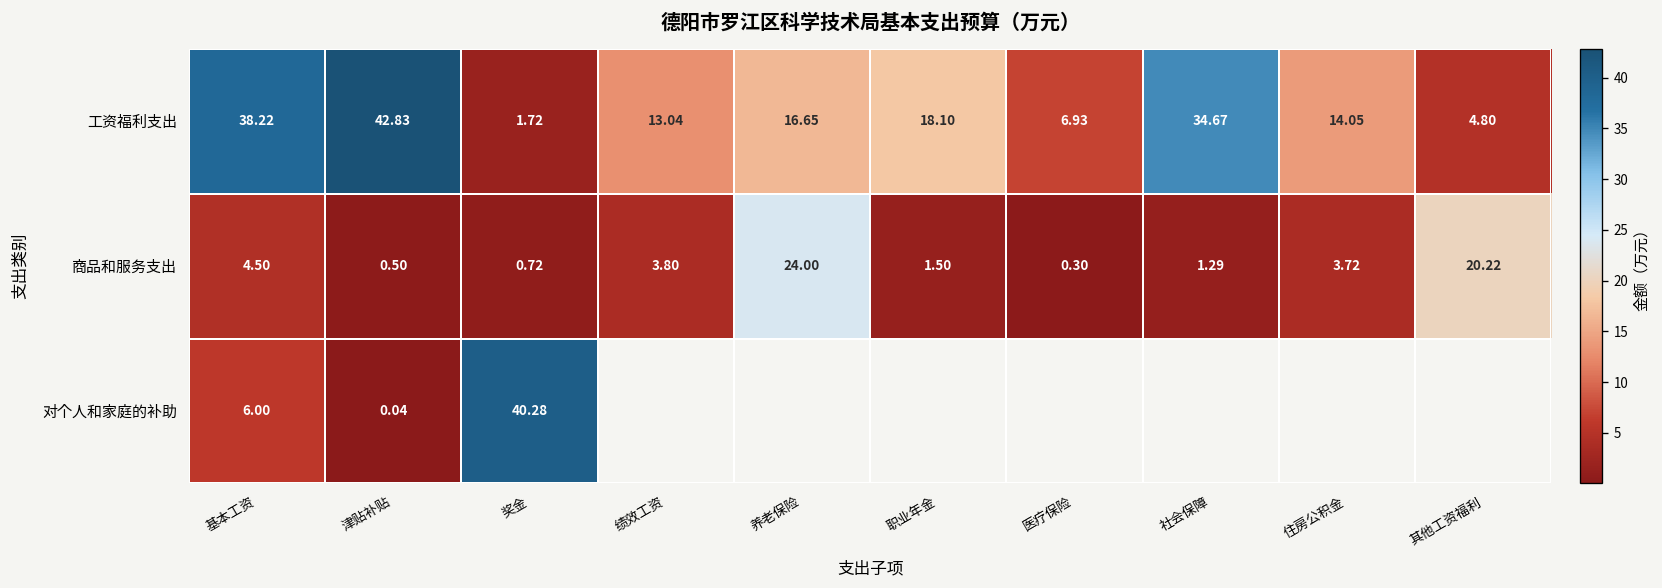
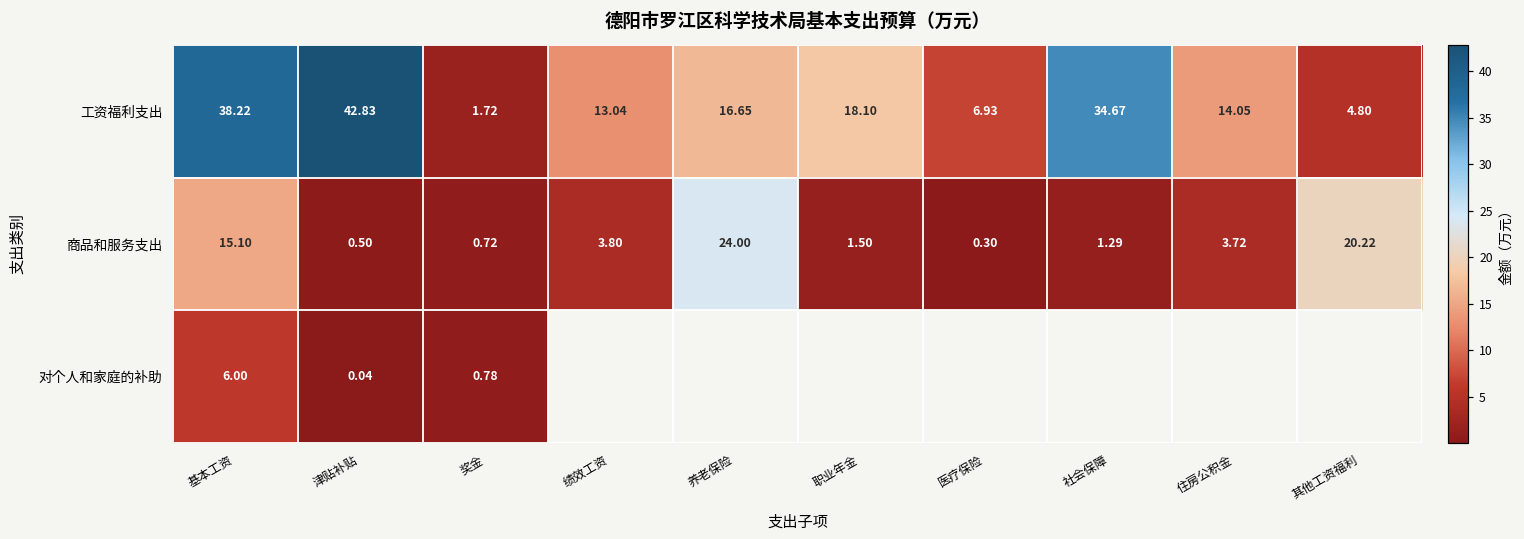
商品和服务支出, 基本工资: 4.50 -> 15.10
对个人和家庭的补助, 奖金: 40.28 -> 0.78
